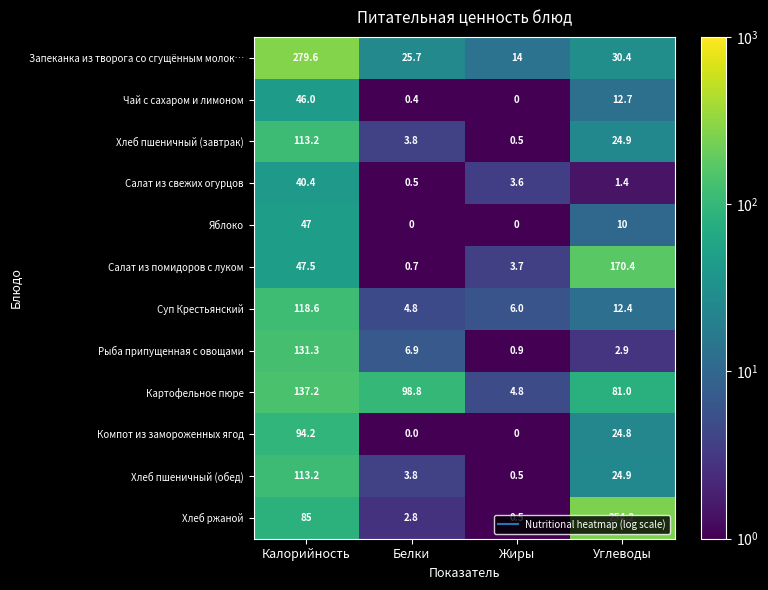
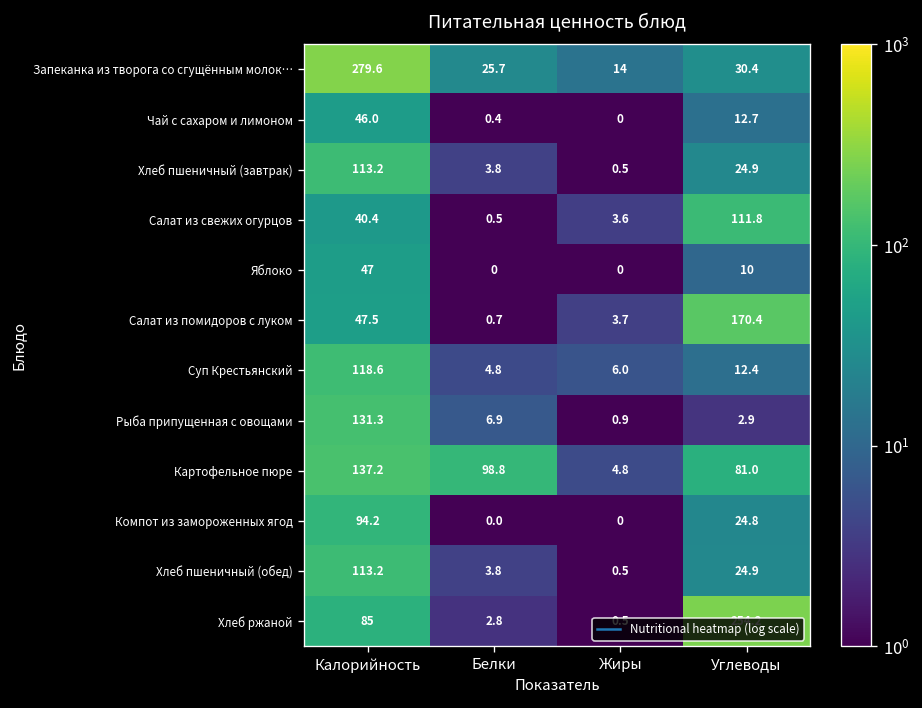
Салат из свежих огурцов, Углеводы: 1.4 -> 111.8
